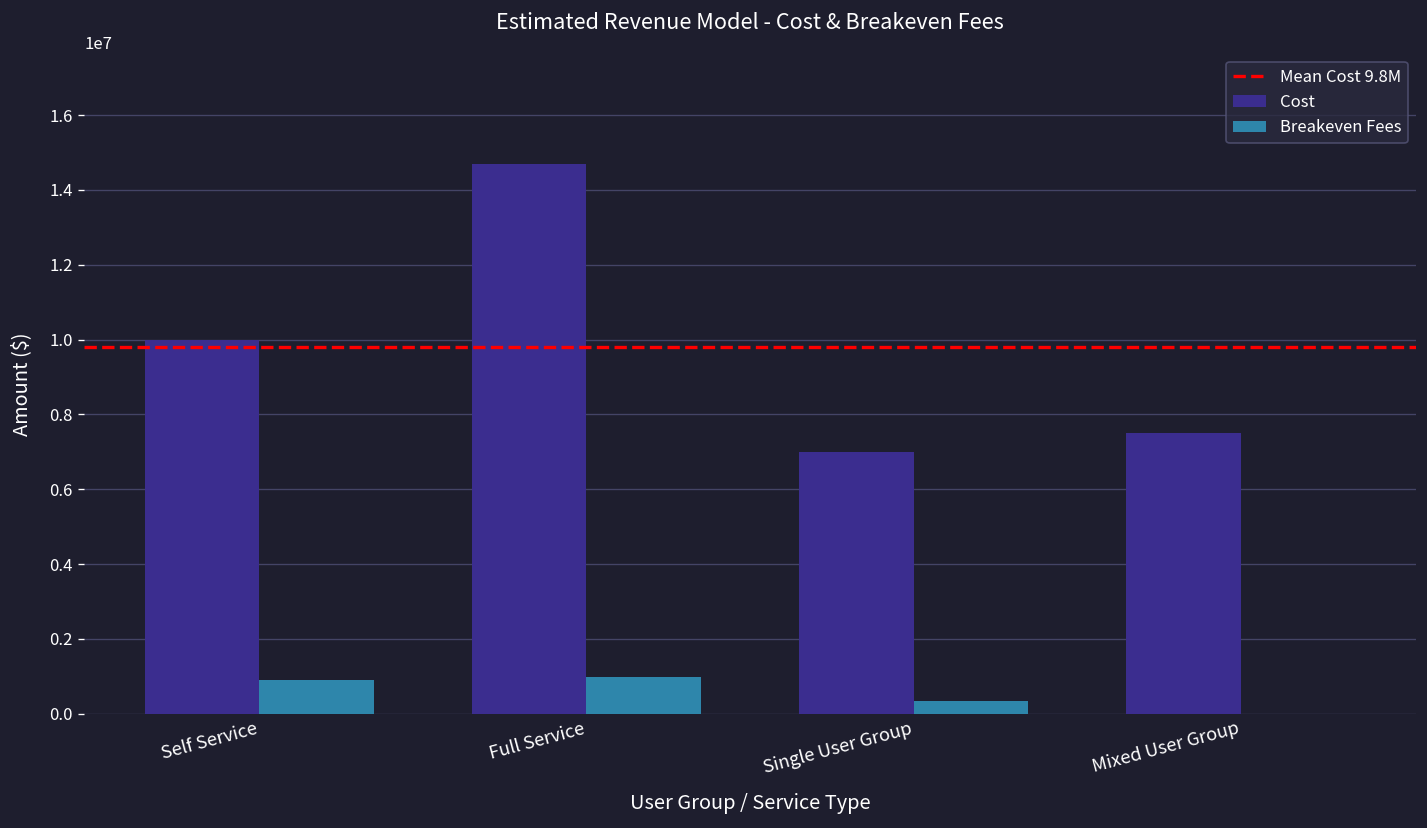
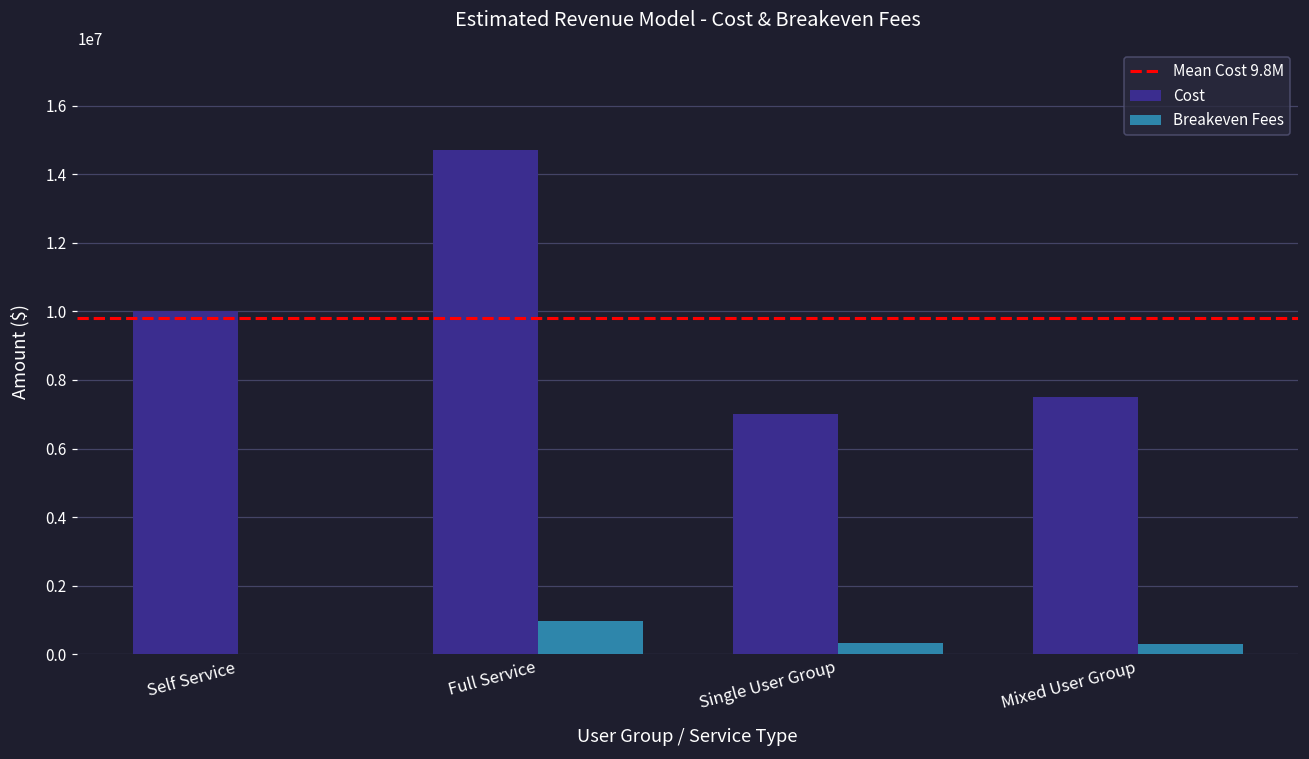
Breakeven Fees, Self Service: 900000 -> 0
Breakeven Fees, Mixed User Group: 0 -> 300000
